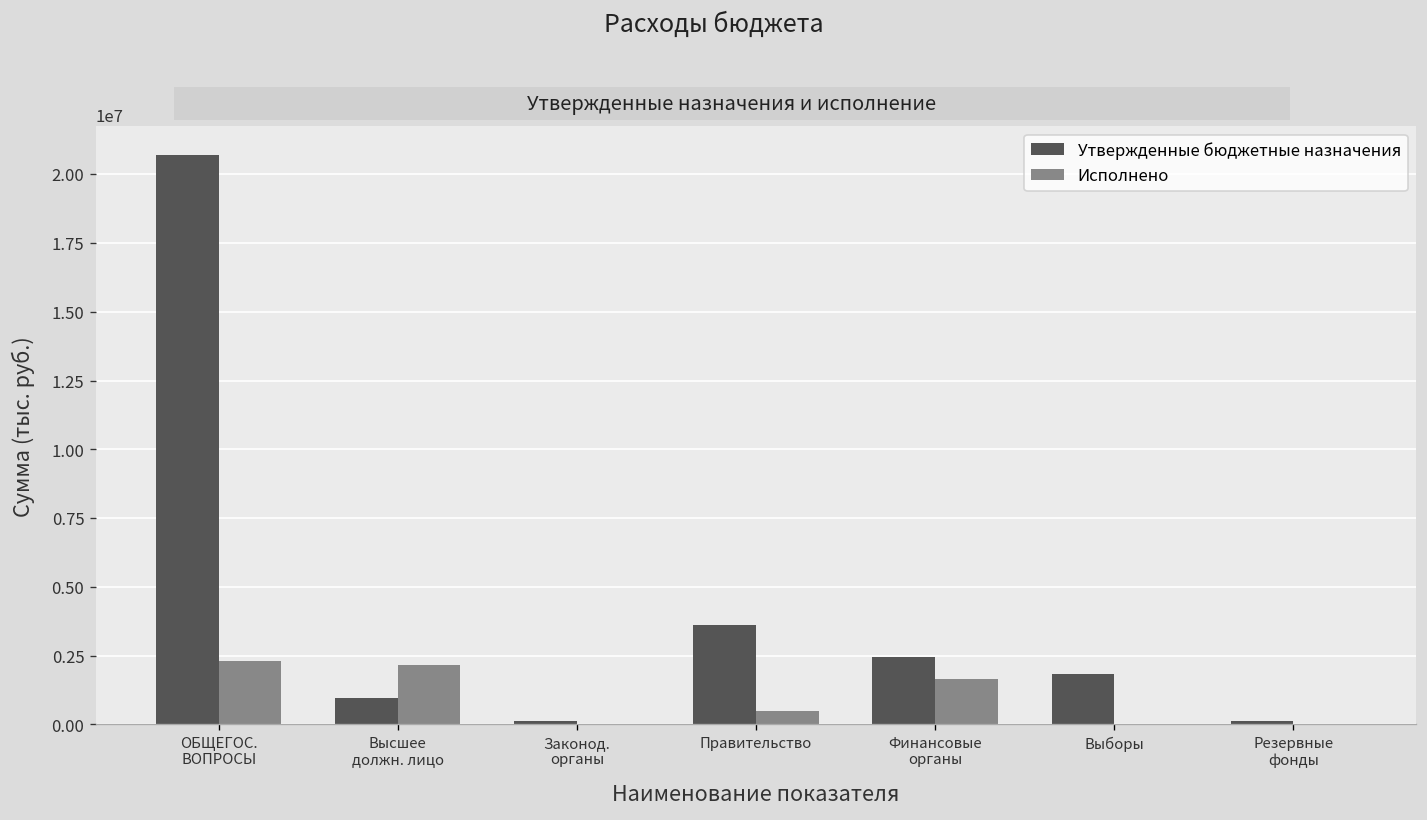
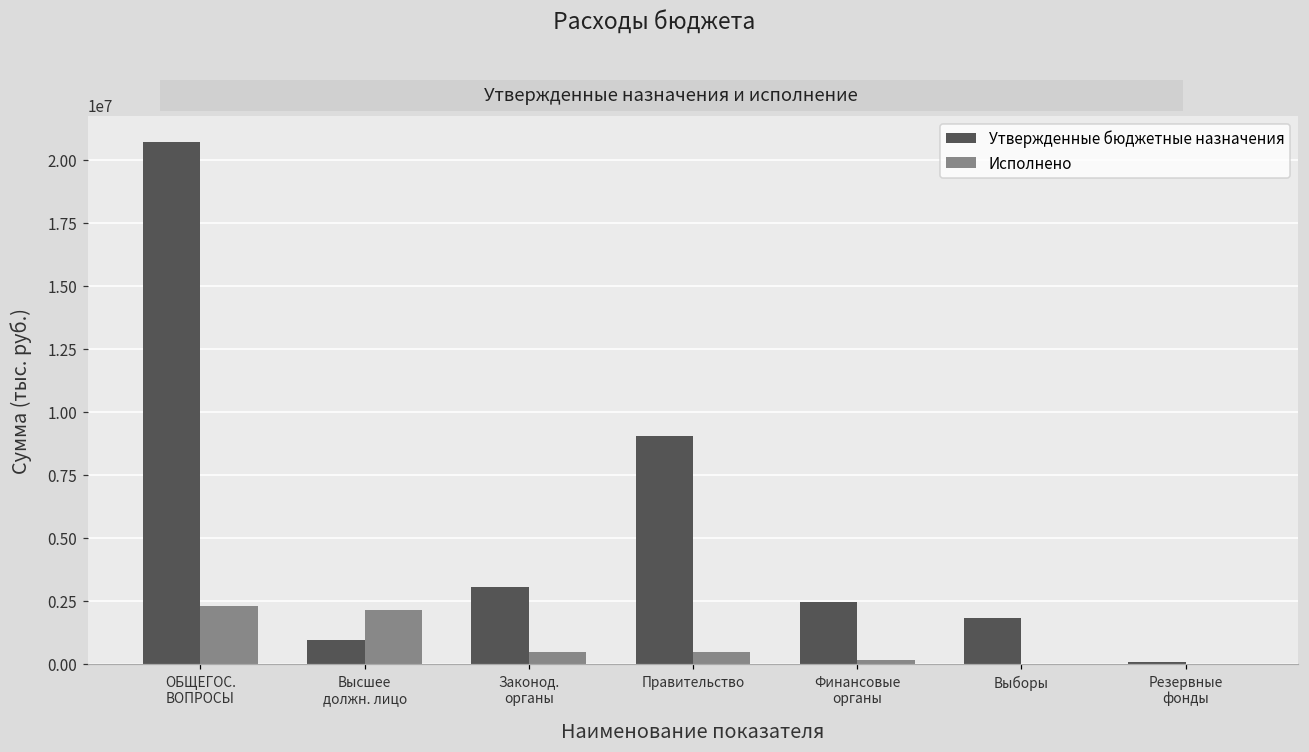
Утвержденные бюджетные назначения, Законод. органы: 100000 -> 3100000
Исполнено, Законод. органы: 0 -> 500000
Утвержденные бюджетные назначения, Правительство: 3600000 -> 9000000
Исполнено, Финансовые органы: 1600000 -> 200000
